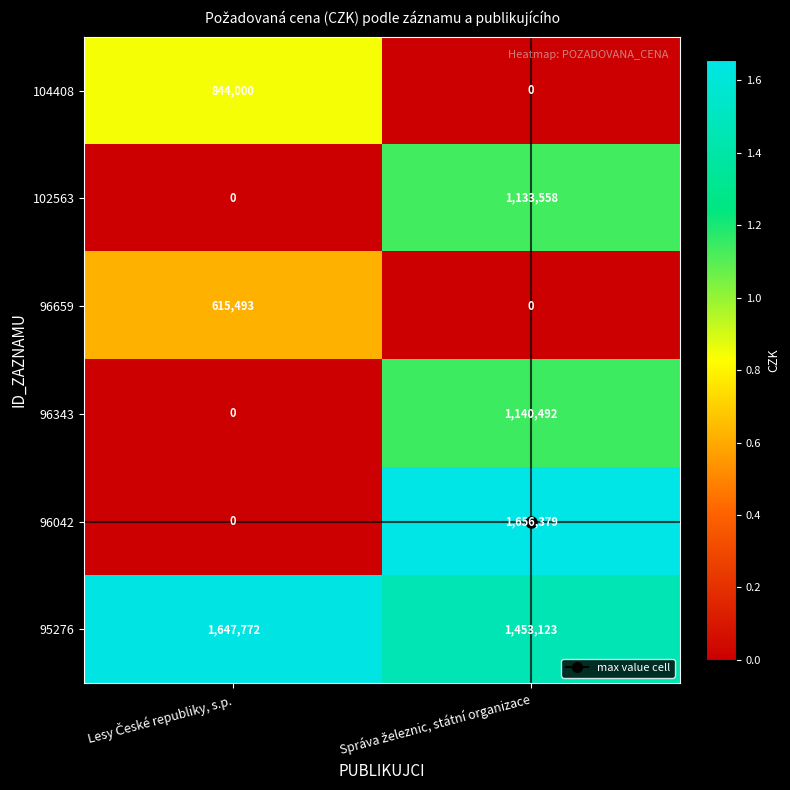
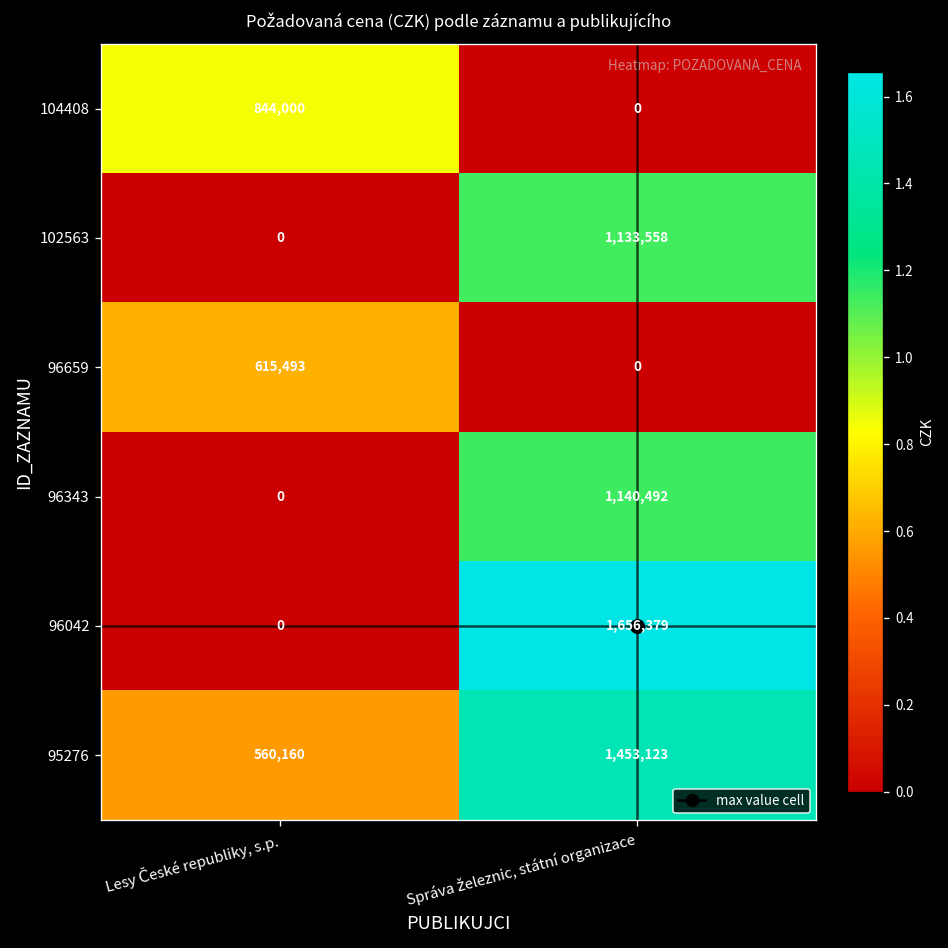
95276, Lesy České republiky, s.p.: 1,647,772 -> 560,160
